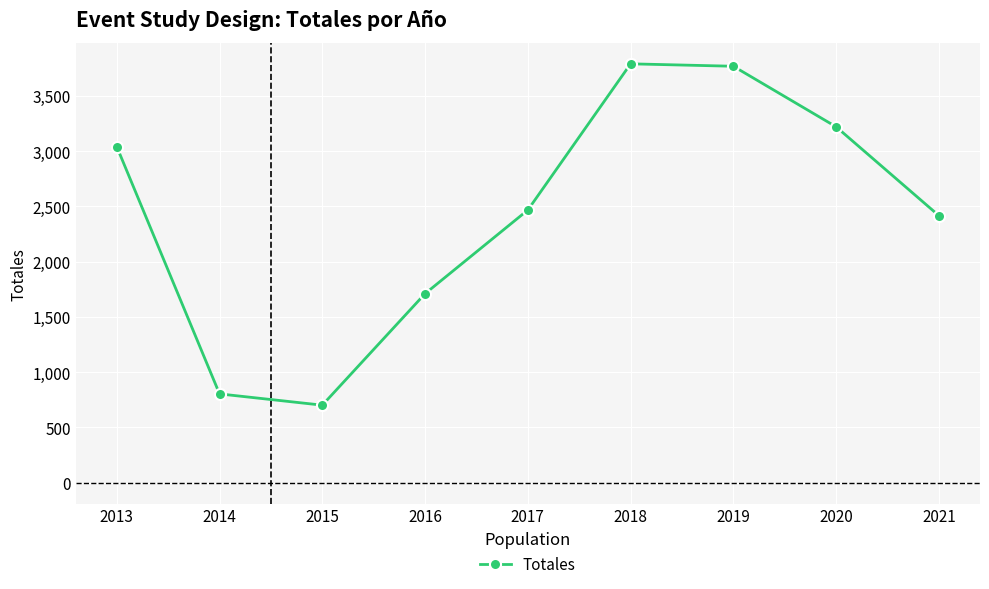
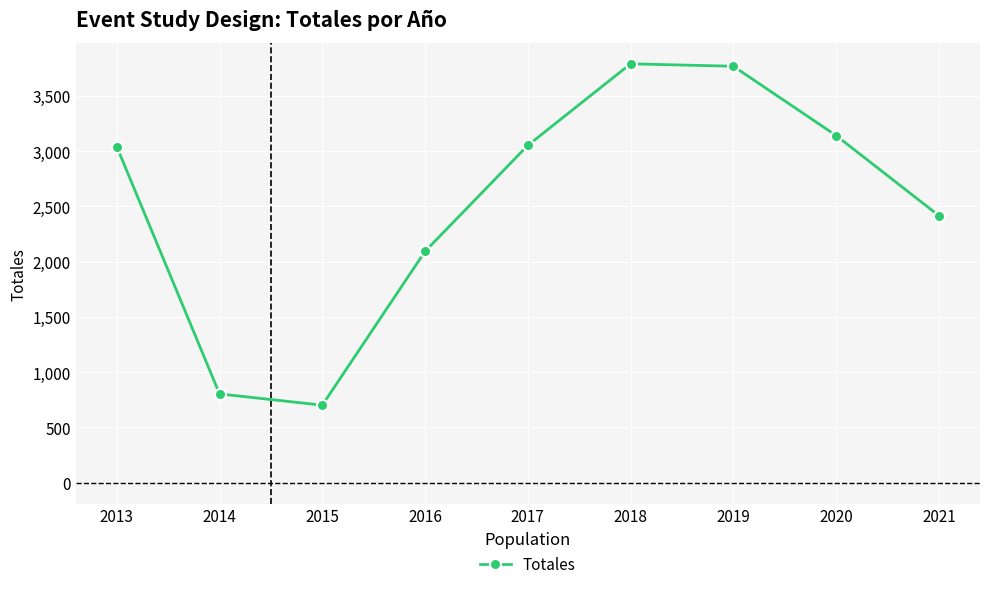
2016: 1,710 -> 2,090
2017: 2,470 -> 3,050
2020: 3,220 -> 3,140
